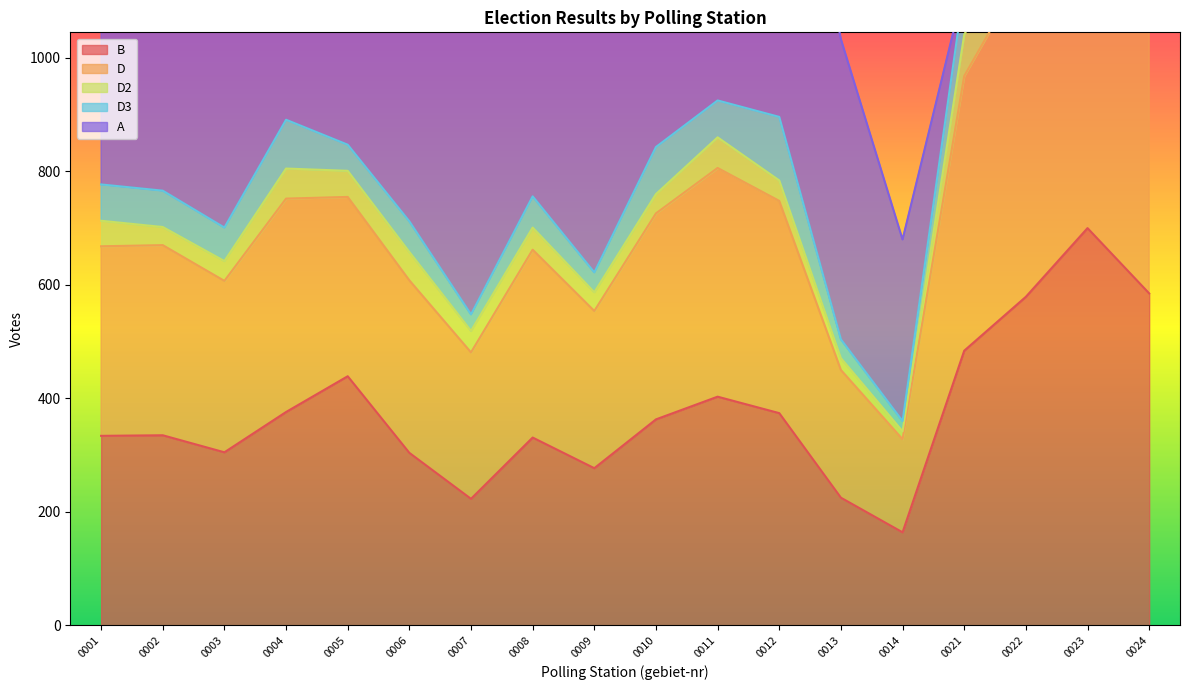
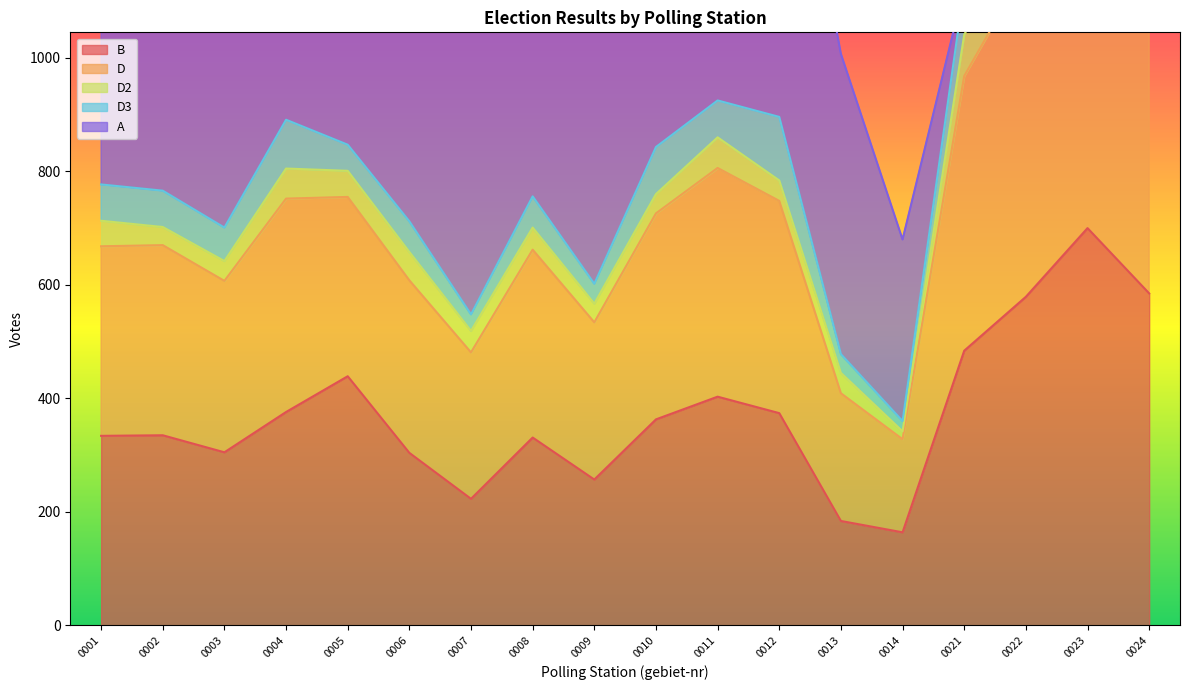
B, 0009: 280 -> 260
B, 0013: 230 -> 180
D2, 0013: 20 -> 40
